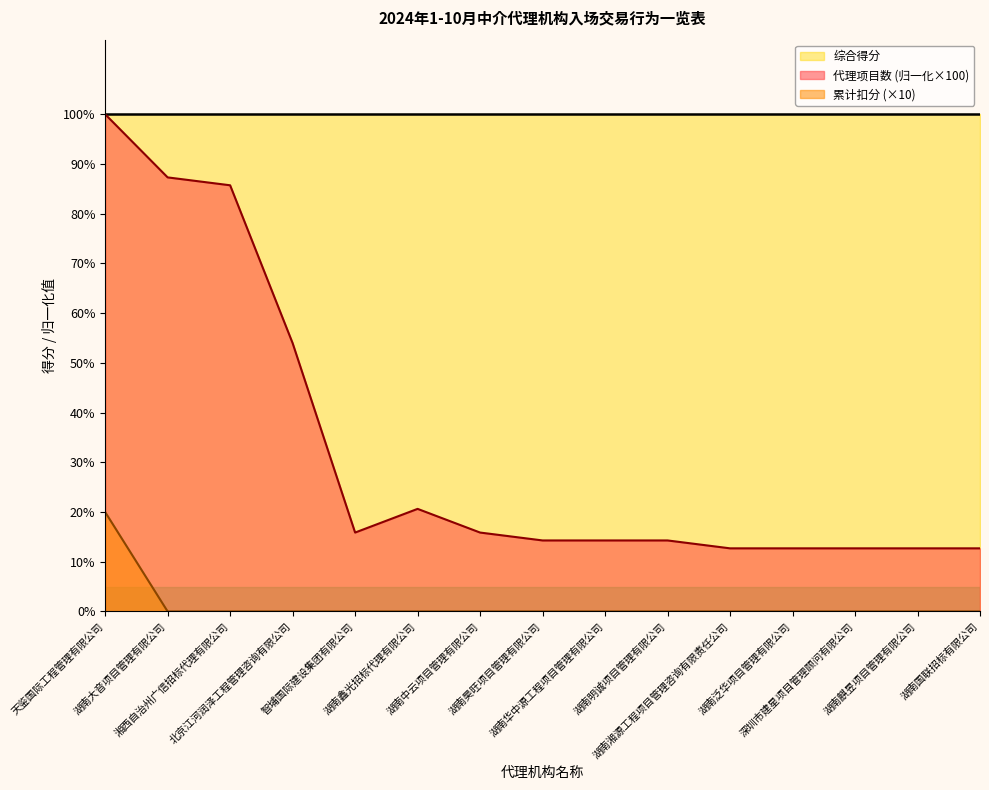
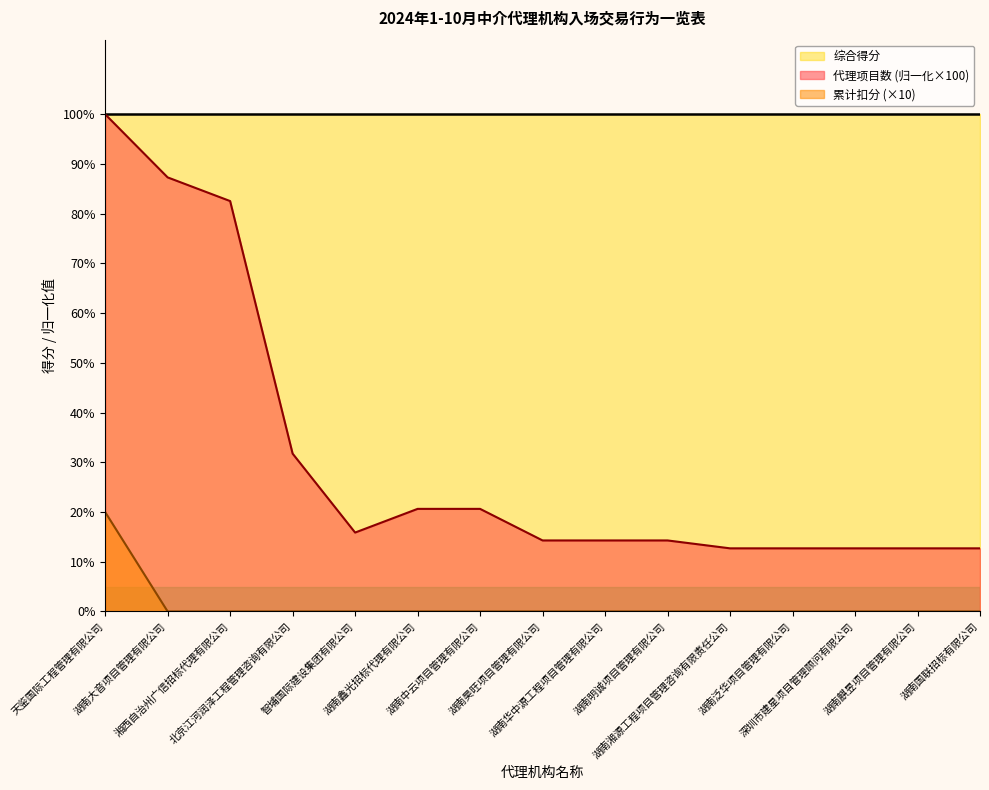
代理项目数 (归一化×100), 湘西自治州广信招标代理有限公司: 86% -> 83%
代理项目数 (归一化×100), 北京江河润泽工程管理咨询有限公司: 54% -> 32%
代理项目数 (归一化×100), 湖南中云项目管理有限公司: 16% -> 21%
